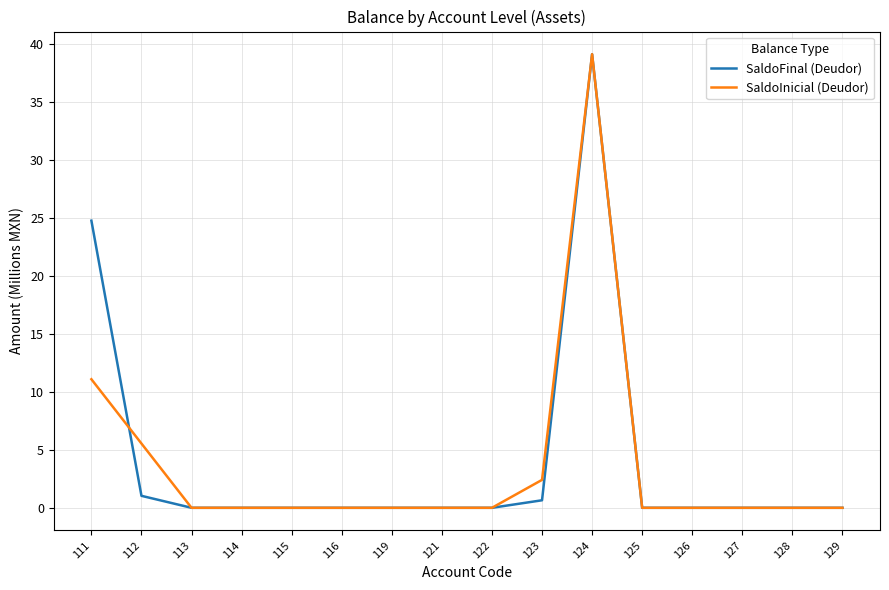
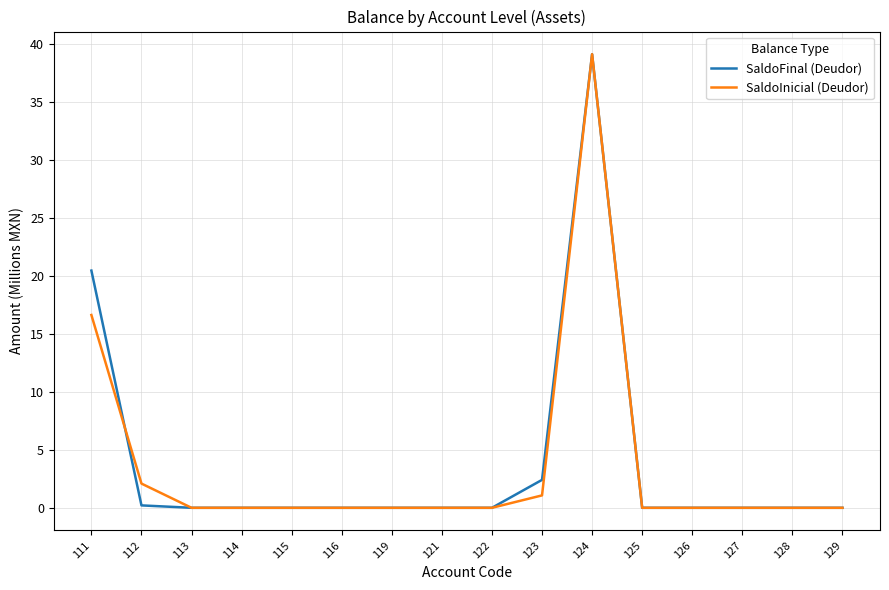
SaldoFinal (Deudor), 111: 24.8 -> 20.5
SaldoInicial (Deudor), 111: 11.1 -> 16.6
SaldoFinal (Deudor), 112: 1.0 -> 0.2
SaldoInicial (Deudor), 112: 5.5 -> 2.1
SaldoFinal (Deudor), 123: 0.6 -> 2.4
SaldoInicial (Deudor), 123: 2.4 -> 1.1
